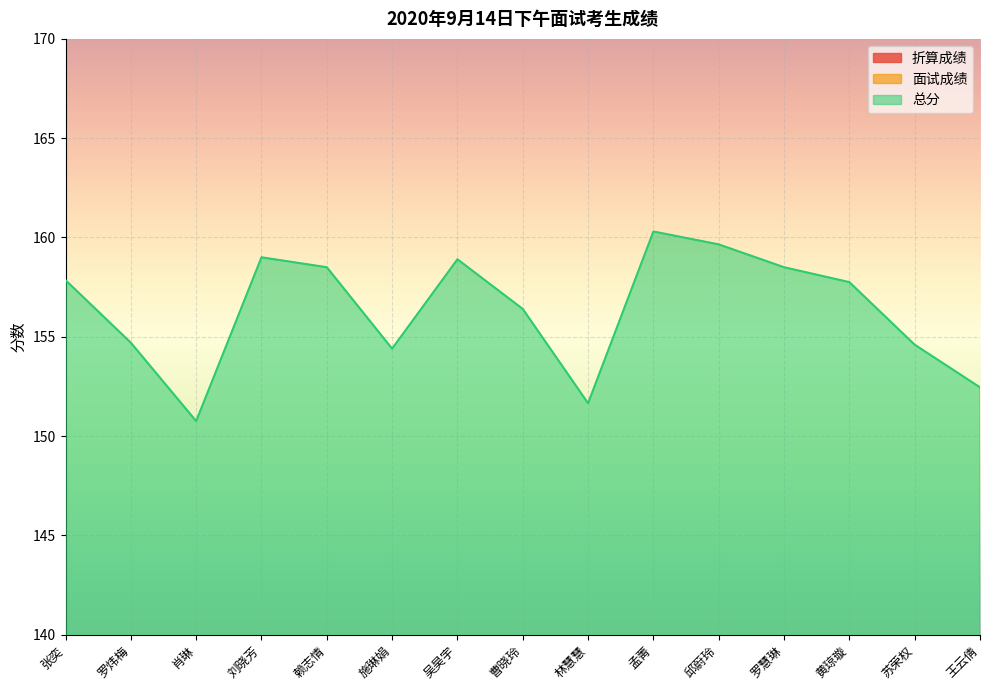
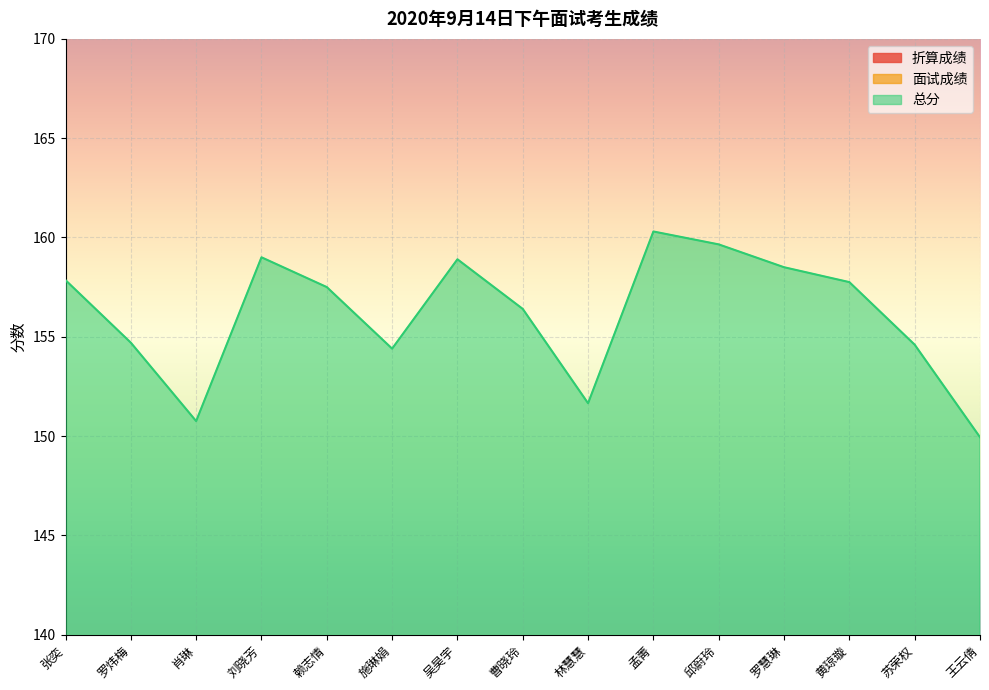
总分, 赖志情: 158.5 -> 157.5
总分, 王云倩: 152.5 -> 149.9
